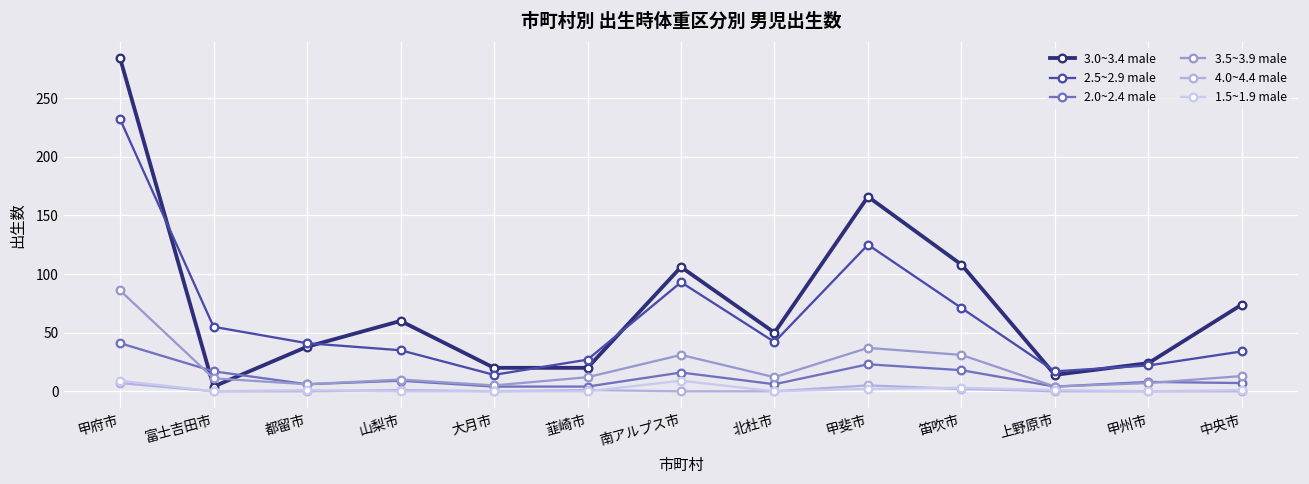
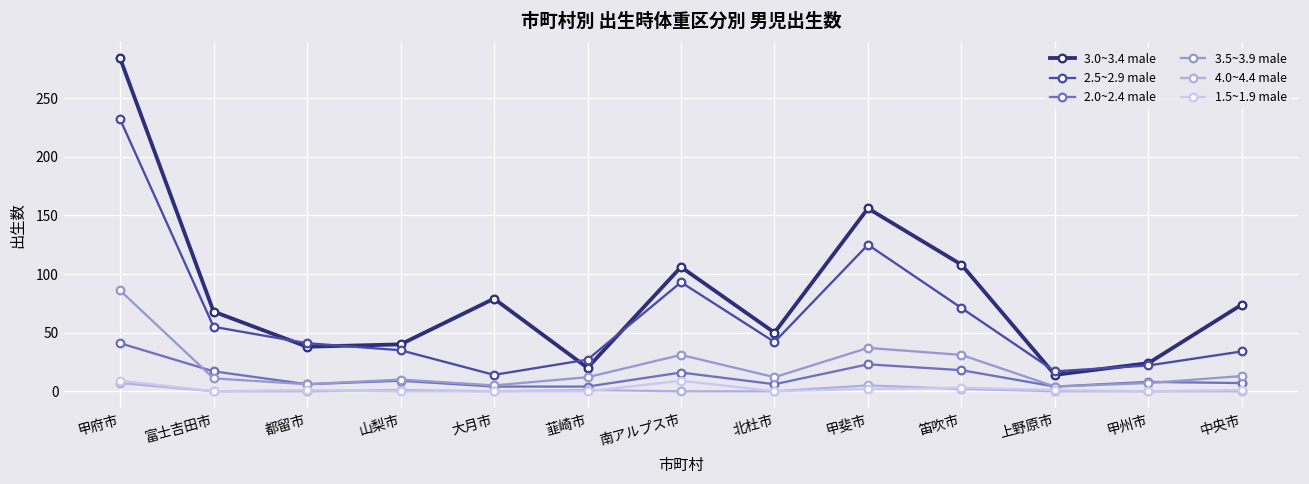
3.0~3.4 male, 富士吉田市: 4 -> 68
3.0~3.4 male, 山梨市: 60 -> 40
3.0~3.4 male, 大月市: 20 -> 79
3.0~3.4 male, 甲斐市: 166 -> 156
